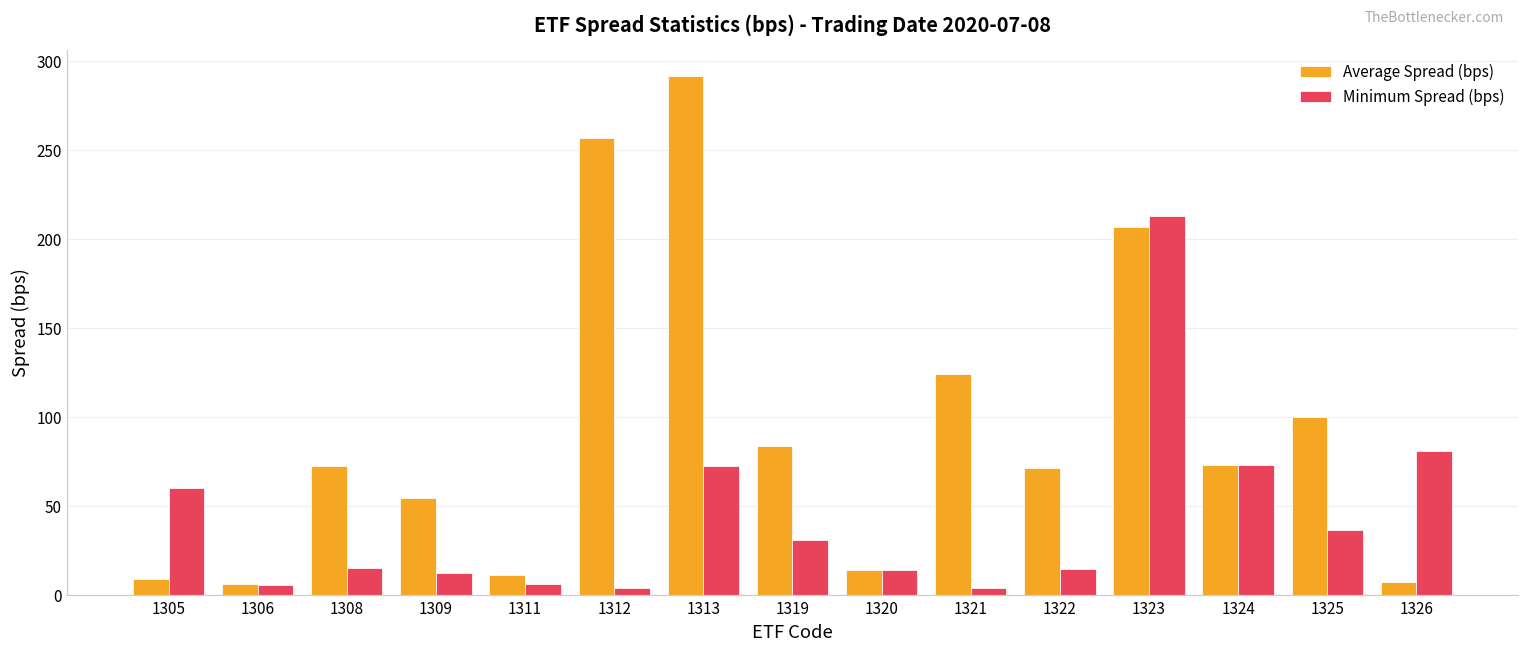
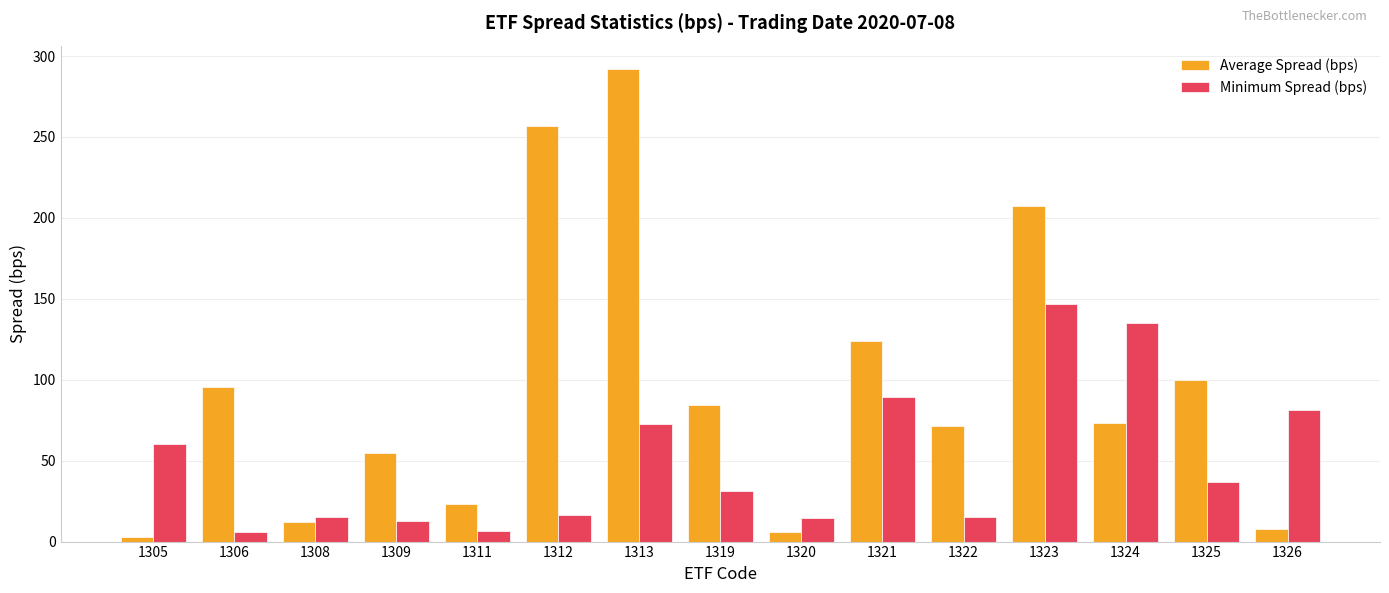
Average Spread (bps), 1305: 9 -> 3
Average Spread (bps), 1306: 6 -> 96
Average Spread (bps), 1308: 73 -> 12
Average Spread (bps), 1311: 11 -> 23
Minimum Spread (bps), 1312: 4 -> 16
Average Spread (bps), 1320: 15 -> 6
Minimum Spread (bps), 1321: 4 -> 90
Minimum Spread (bps), 1323: 213 -> 147
Minimum Spread (bps), 1324: 73 -> 135
